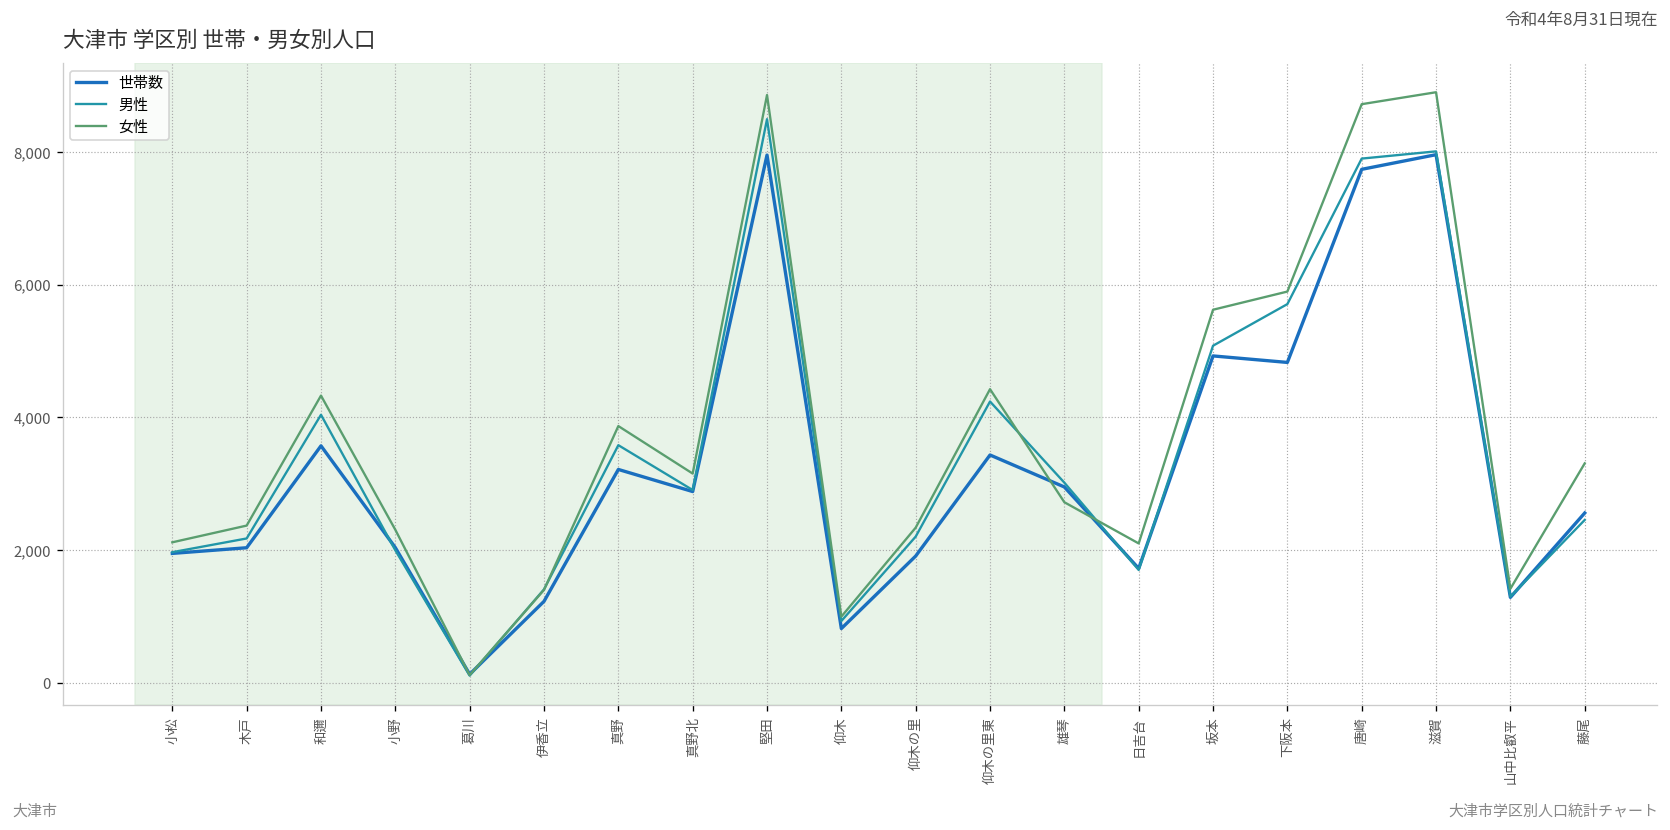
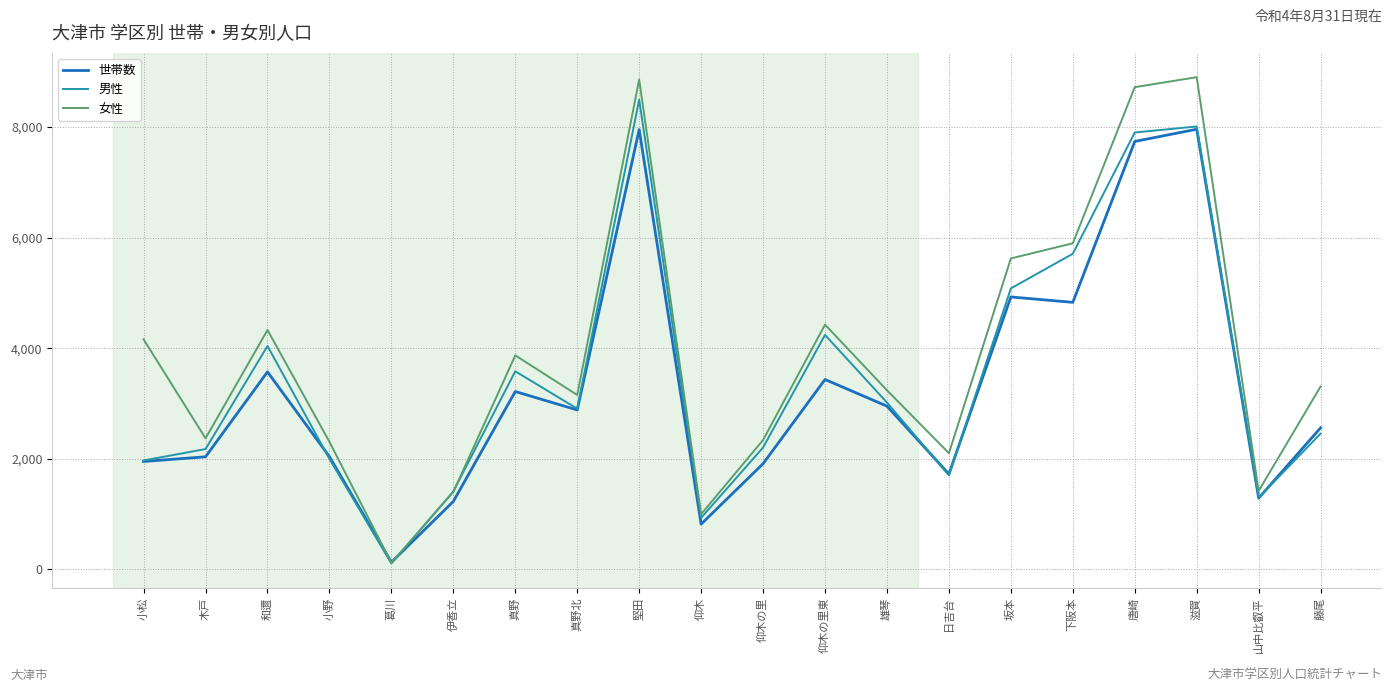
女性, 小松: 2,100 -> 4,200
女性, 雄琴: 2,700 -> 3,200
